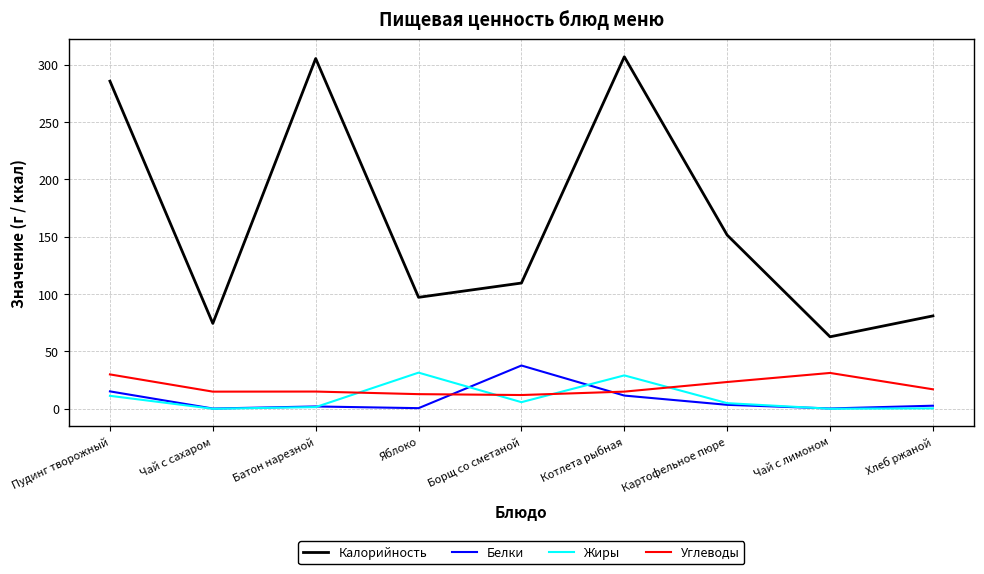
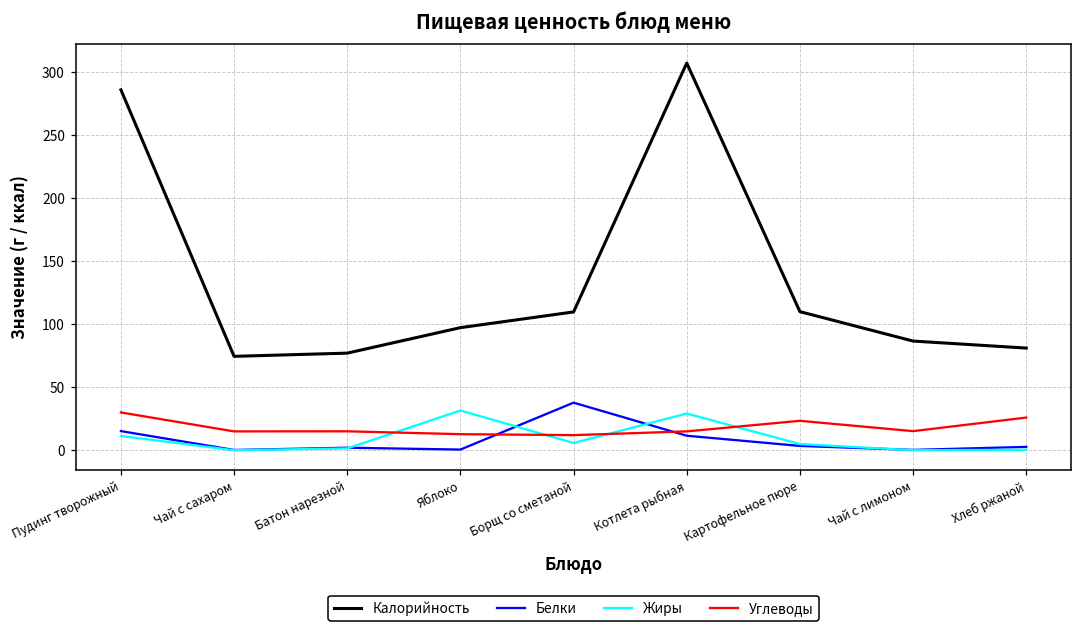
Калорийность, Батон нарезной: 306 -> 77
Калорийность, Картофельное пюре: 151 -> 110
Калорийность, Чай с лимоном: 63 -> 87
Углеводы, Чай с лимоном: 31 -> 15
Углеводы, Хлеб ржаной: 17 -> 26
